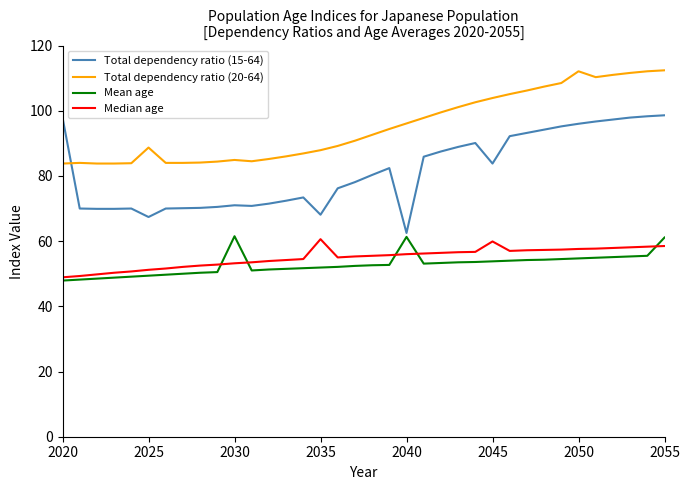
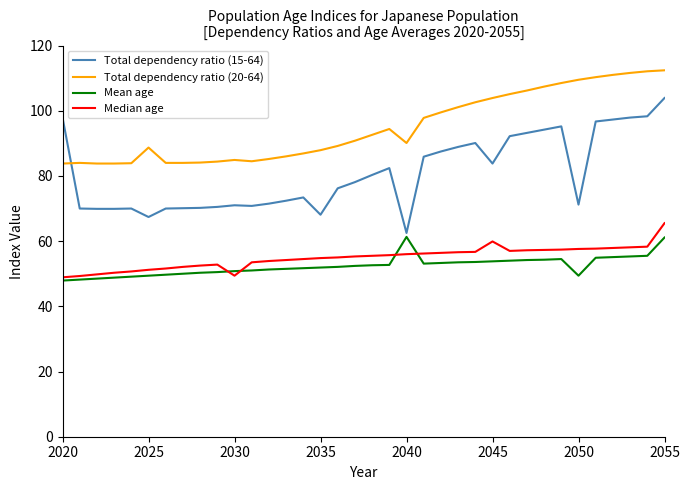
Mean age, 2030: 62 -> 51
Median age, 2030: 53 -> 49
Median age, 2035: 61 -> 55
Total dependency ratio (20-64), 2040: 96 -> 90
Total dependency ratio (15-64), 2050: 96 -> 71
Total dependency ratio (20-64), 2050: 112 -> 110
Mean age, 2050: 55 -> 49
Total dependency ratio (15-64), 2055: 99 -> 104
Median age, 2055: 59 -> 66
